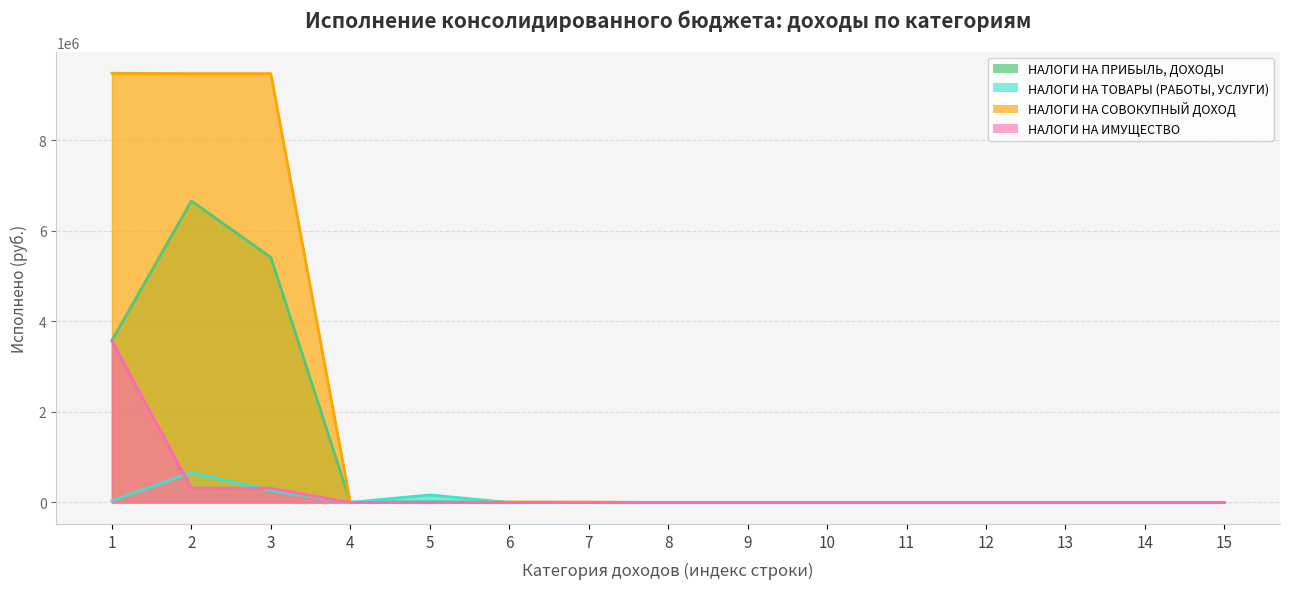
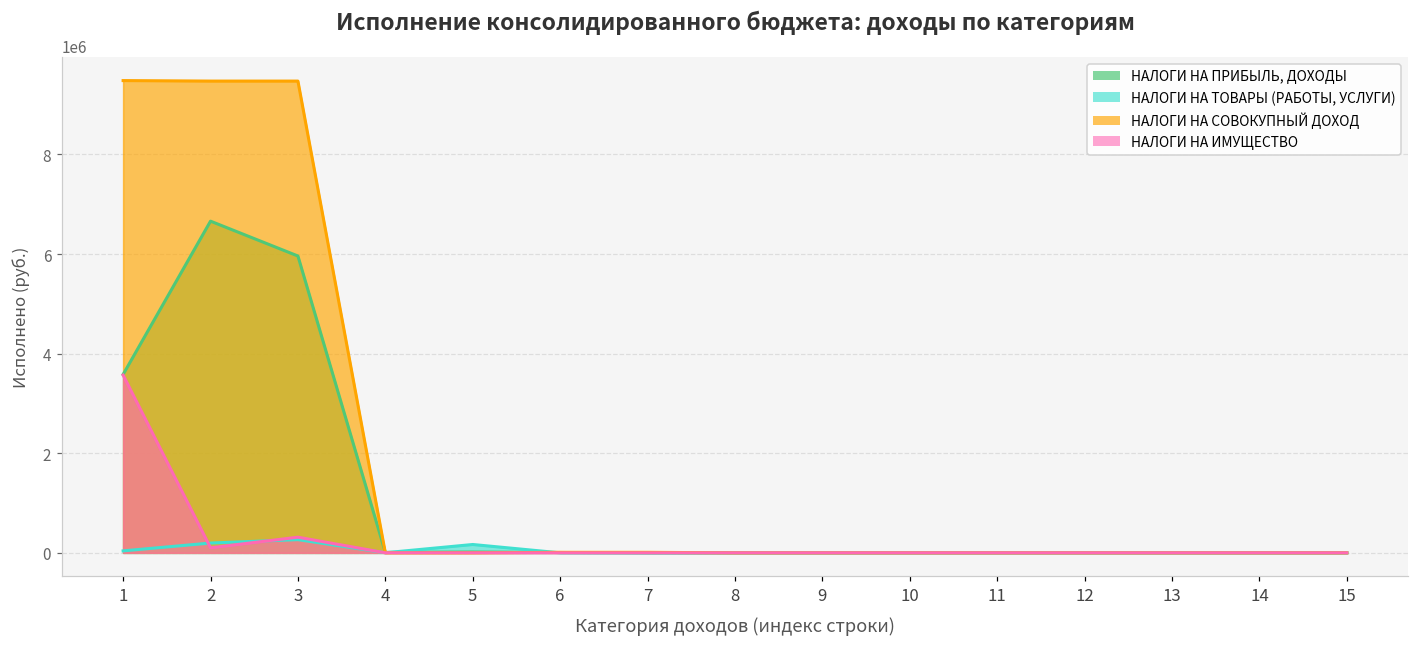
НАЛОГИ НА ТОВАРЫ (РАБОТЫ, УСЛУГИ), 2: 700000 -> 200000
НАЛОГИ НА ИМУЩЕСТВО, 2: 300000 -> 100000
НАЛОГИ НА ПРИБЫЛЬ, ДОХОДЫ, 3: 5400000 -> 6000000
